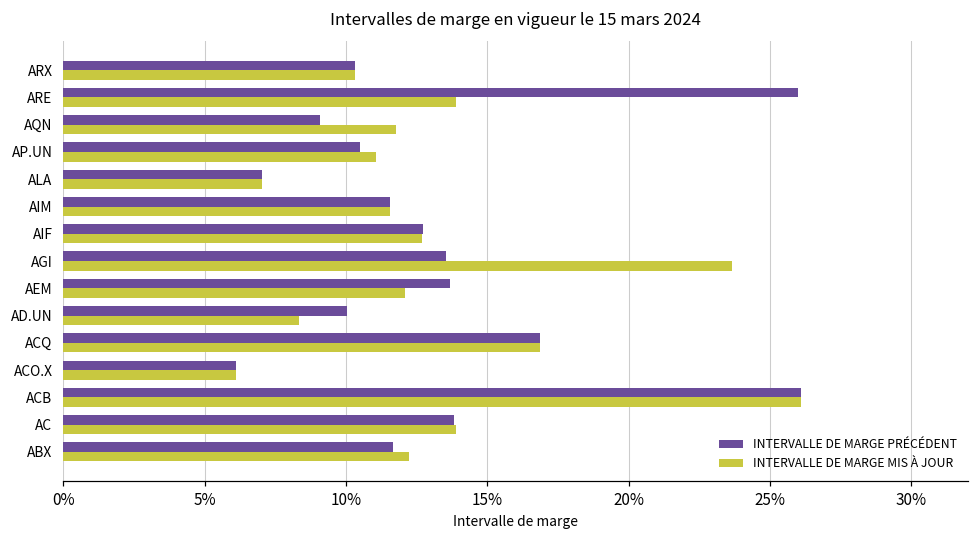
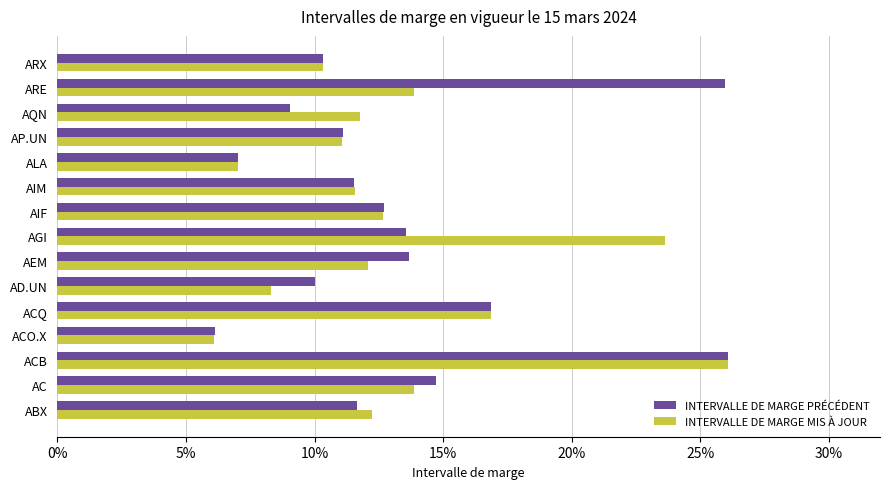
INTERVALLE DE MARGE PRÉCÉDENT, AP.UN: 10.5% -> 11.1%
INTERVALLE DE MARGE PRÉCÉDENT, AC: 13.8% -> 14.7%
